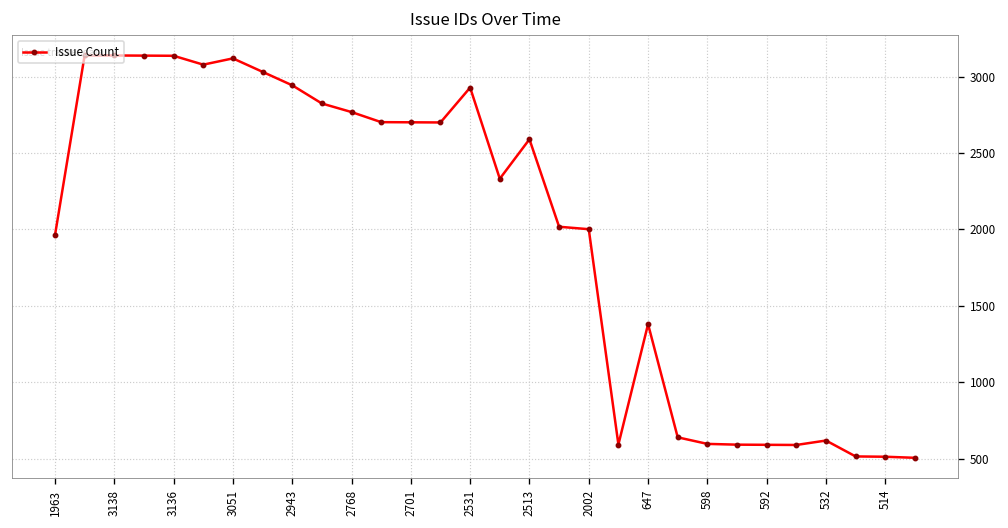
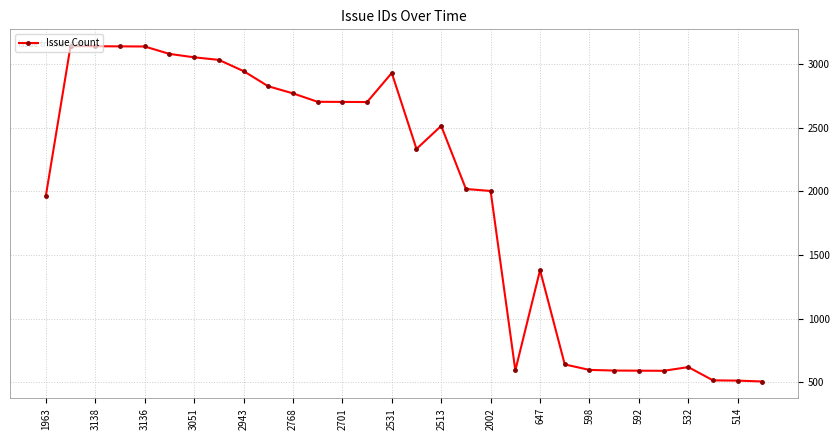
3051: 3120 -> 3050
2513: 2590 -> 2510
